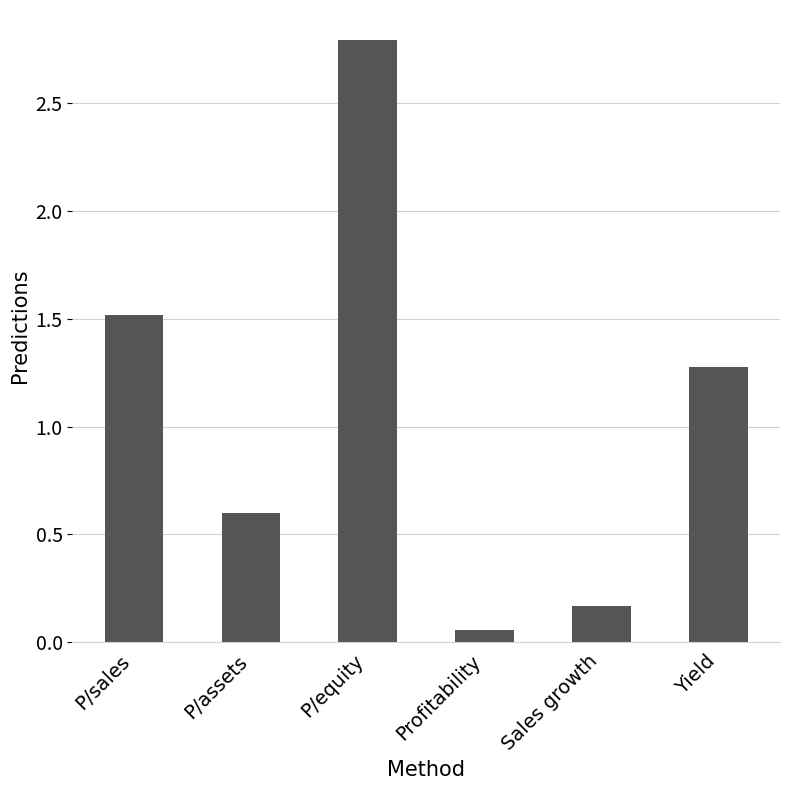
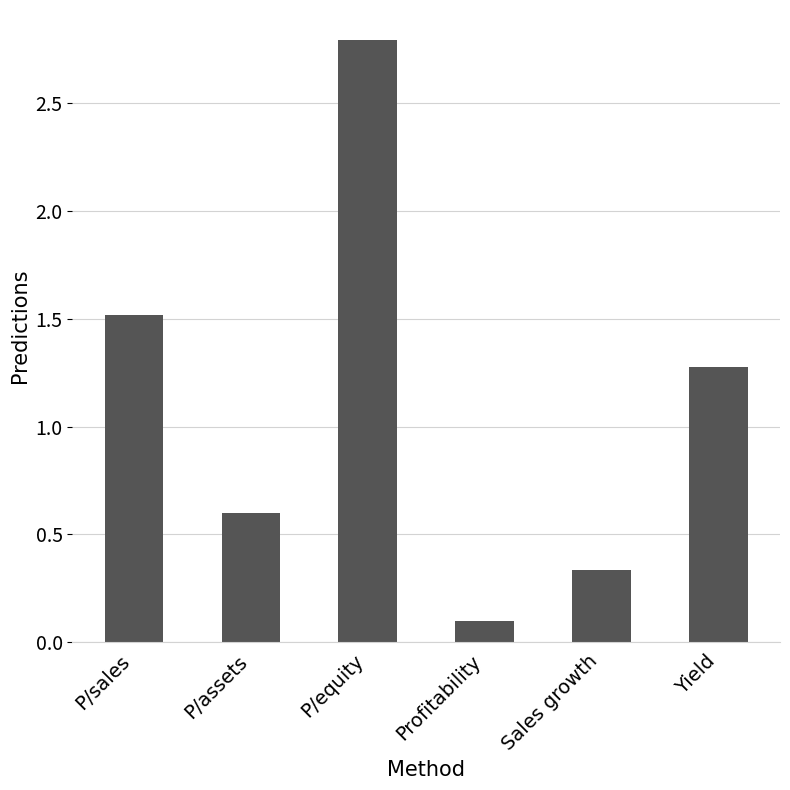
Profitability: 0.06 -> 0.10
Sales growth: 0.17 -> 0.33
